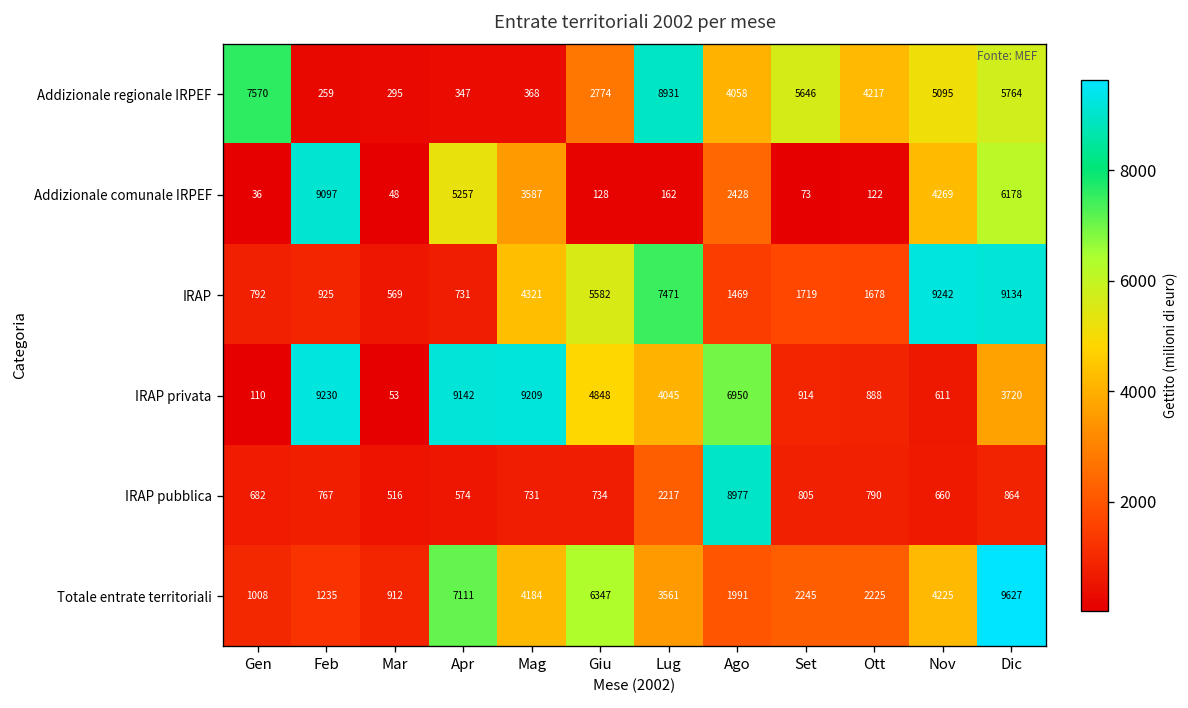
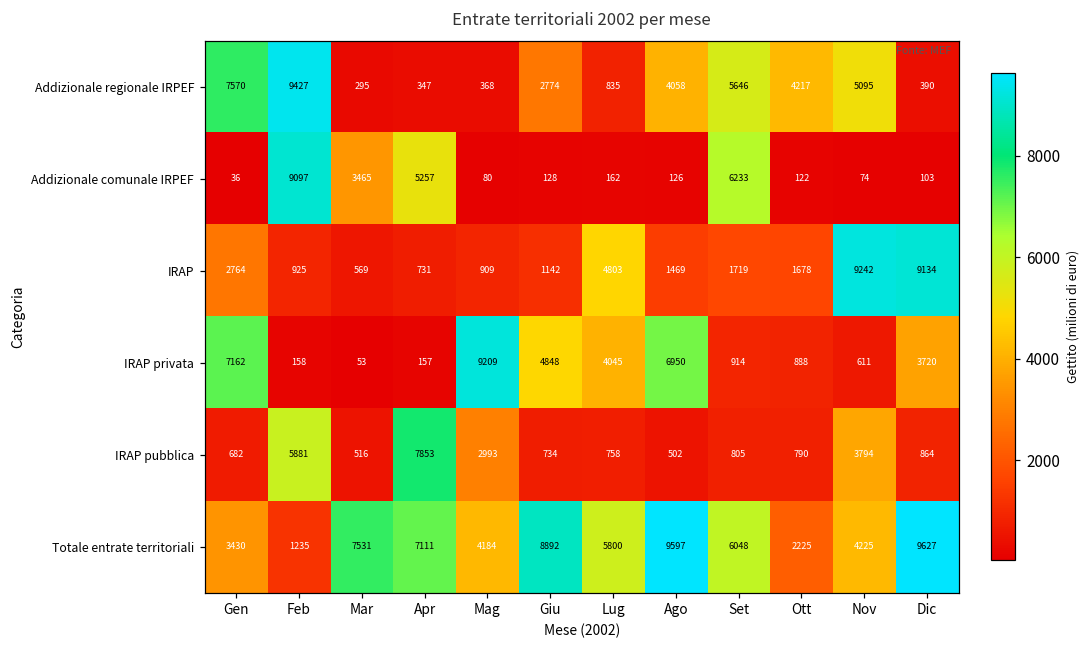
Addizionale regionale IRPEF, Feb: 259 -> 9427
Addizionale regionale IRPEF, Lug: 8931 -> 835
Addizionale regionale IRPEF, Dic: 5764 -> 390
Addizionale comunale IRPEF, Mar: 48 -> 3465
Addizionale comunale IRPEF, Mag: 3587 -> 80
Addizionale comunale IRPEF, Ago: 2428 -> 126
Addizionale comunale IRPEF, Set: 73 -> 6233
Addizionale comunale IRPEF, Nov: 4269 -> 74
Addizionale comunale IRPEF, Dic: 6178 -> 103
IRAP, Gen: 792 -> 2764
IRAP, Mag: 4321 -> 909
IRAP, Giu: 5582 -> 1142
IRAP, Lug: 7471 -> 4803
IRAP privata, Gen: 110 -> 7162
IRAP privata, Feb: 9230 -> 158
IRAP privata, Apr: 9142 -> 157
IRAP pubblica, Feb: 767 -> 5881
IRAP pubblica, Apr: 574 -> 7853
IRAP pubblica, Mag: 731 -> 2993
IRAP pubblica, Lug: 2217 -> 758
IRAP pubblica, Ago: 8977 -> 502
IRAP pubblica, Nov: 660 -> 3794
Totale entrate territoriali, Gen: 1008 -> 3430
Totale entrate territoriali, Mar: 912 -> 7531
Totale entrate territoriali, Giu: 6347 -> 8892
Totale entrate territoriali, Lug: 3561 -> 5800
Totale entrate territoriali, Ago: 1991 -> 9597
Totale entrate territoriali, Set: 2245 -> 6048
